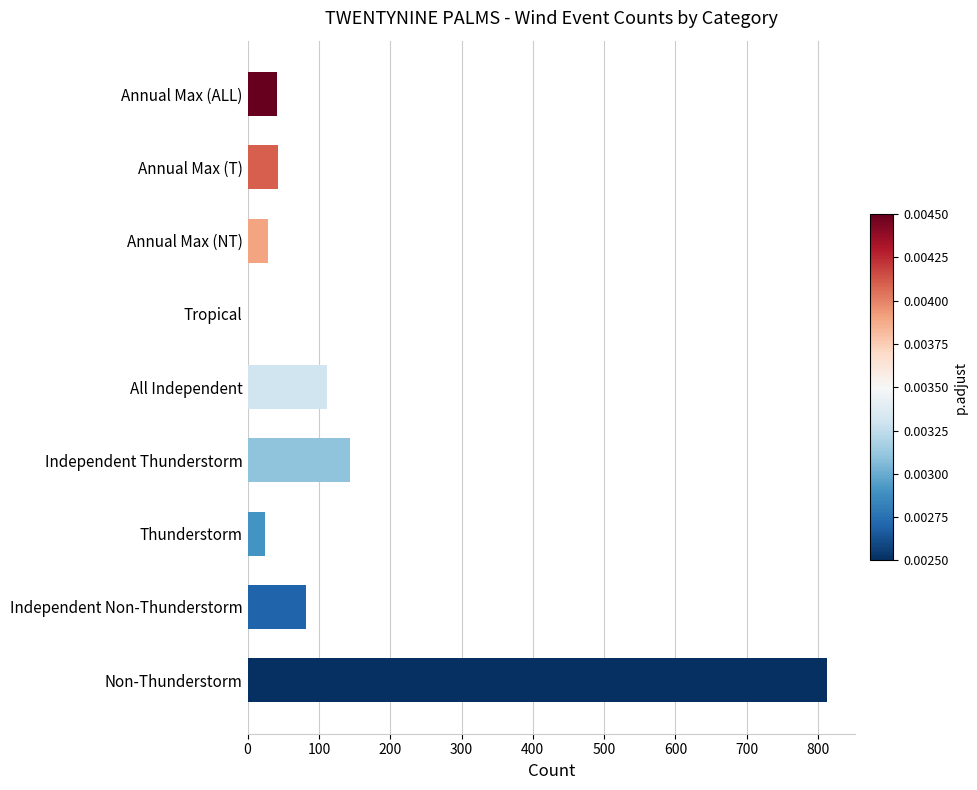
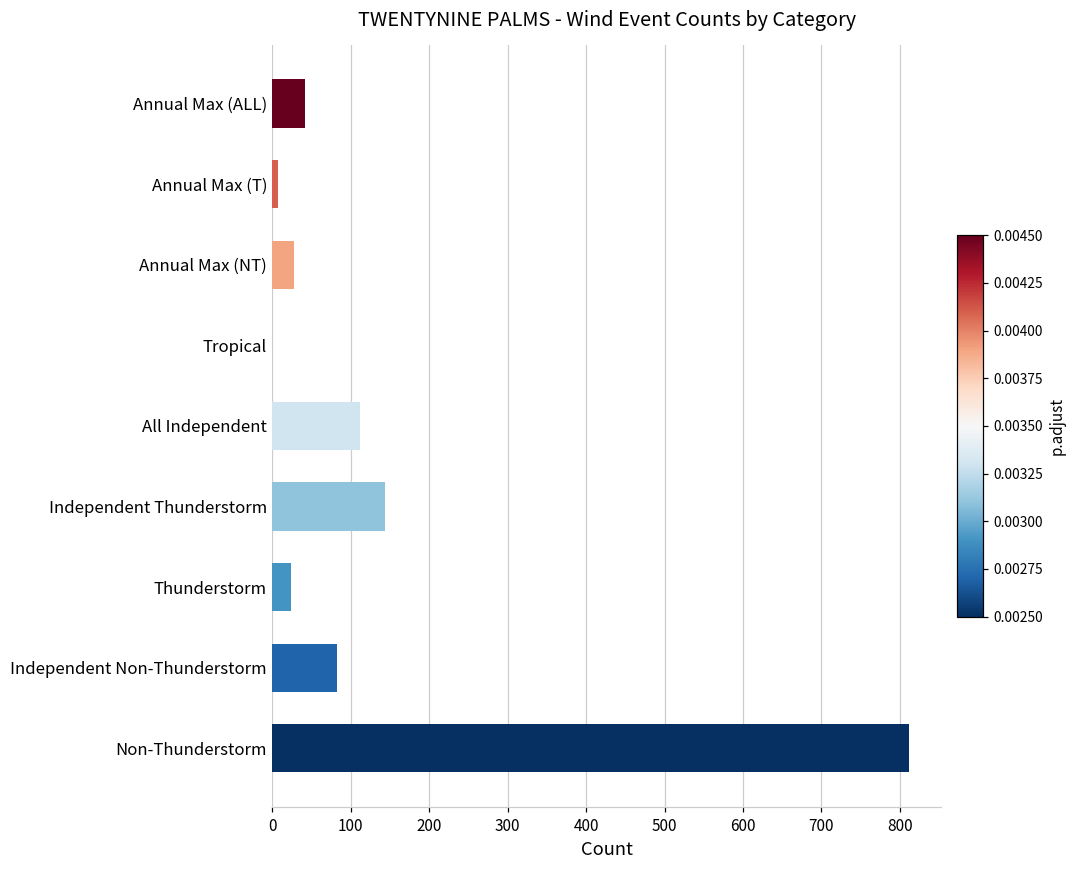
Annual Max (T): 40 -> 10
